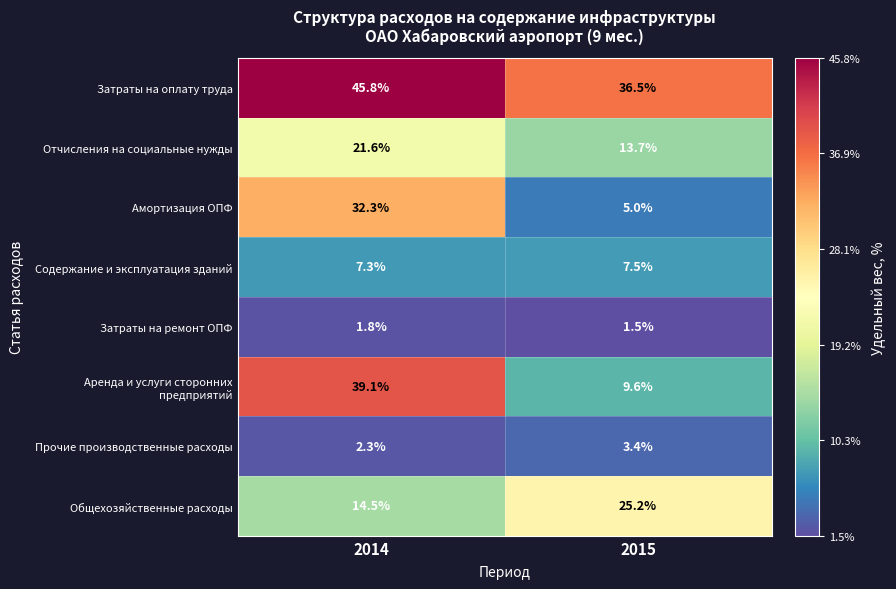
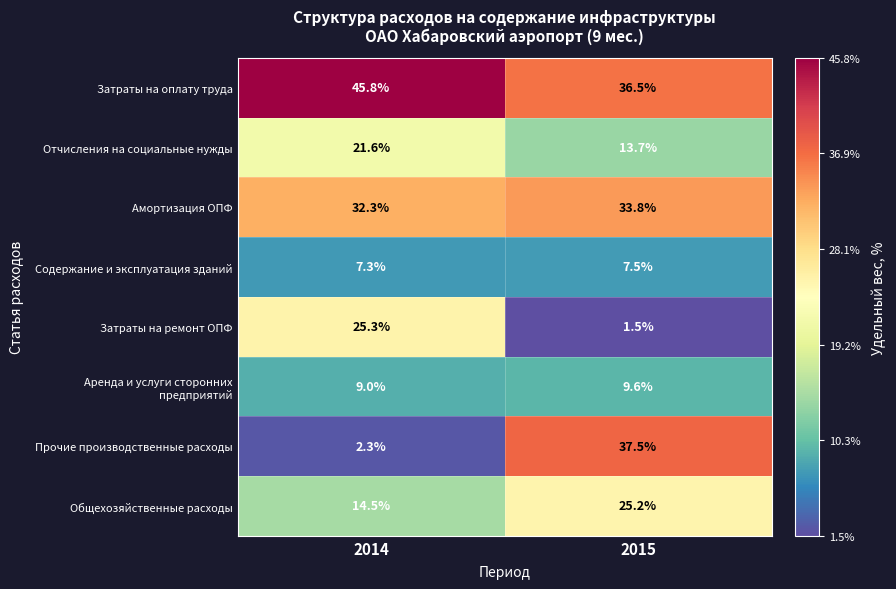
Амортизация ОПФ, 2015: 5.0% -> 33.8%
Затраты на ремонт ОПФ, 2014: 1.8% -> 25.3%
Аренда и услуги сторонних предприятий, 2014: 39.1% -> 9.0%
Прочие производственные расходы, 2015: 3.4% -> 37.5%
